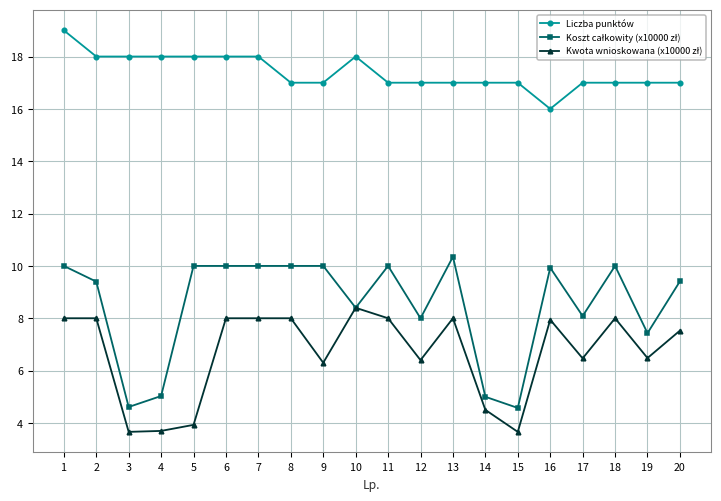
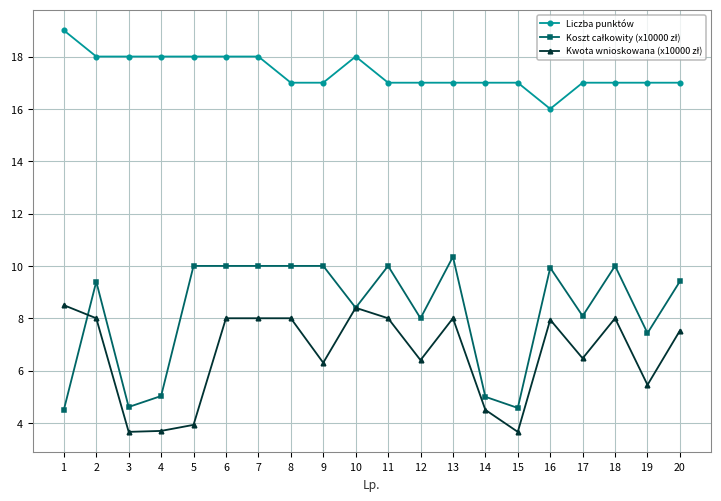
Koszt całkowity (x10000 zł), 1: 10.0 -> 4.5
Kwota wnioskowana (x10000 zł), 1: 8.0 -> 8.5
Kwota wnioskowana (x10000 zł), 19: 6.5 -> 5.5
